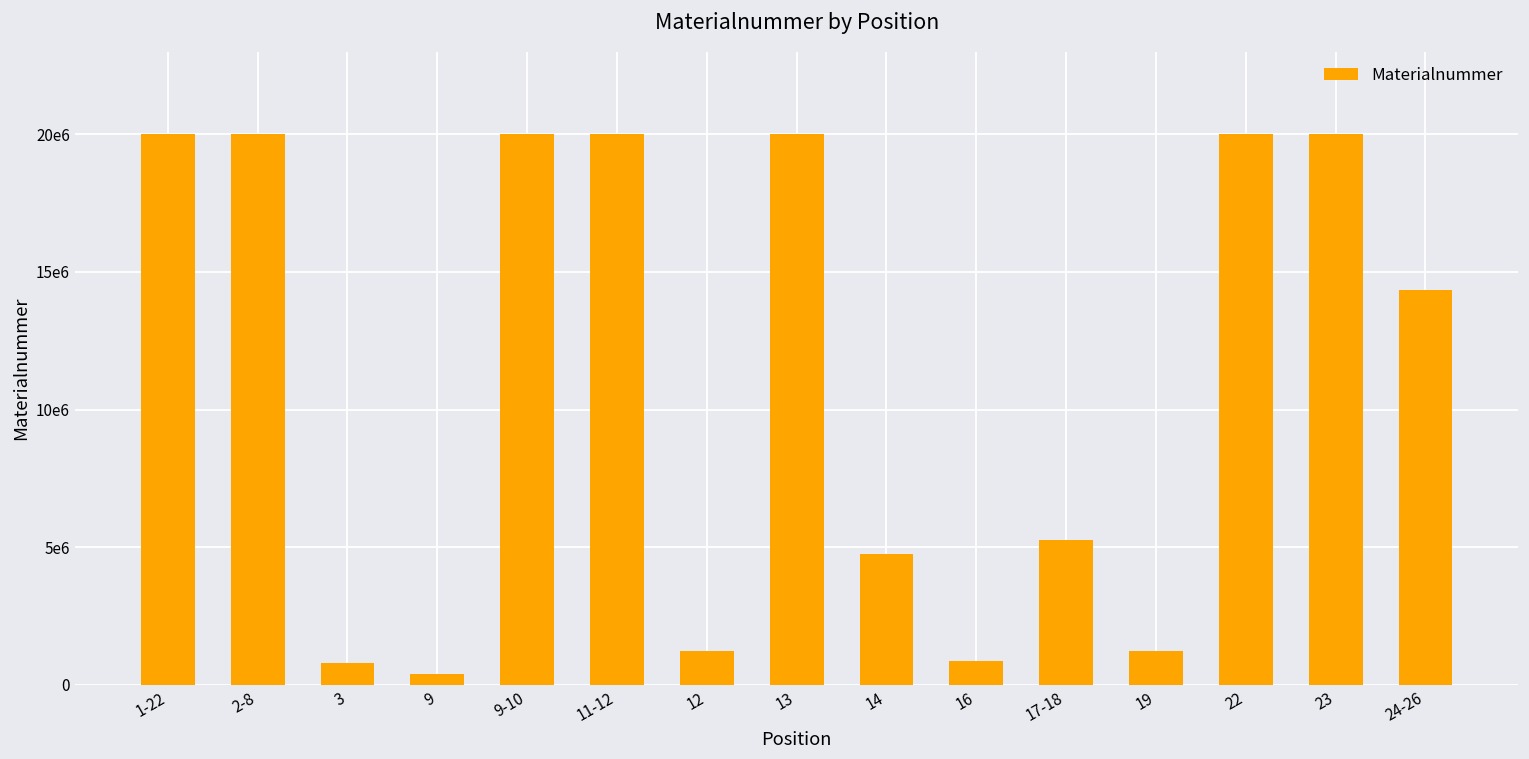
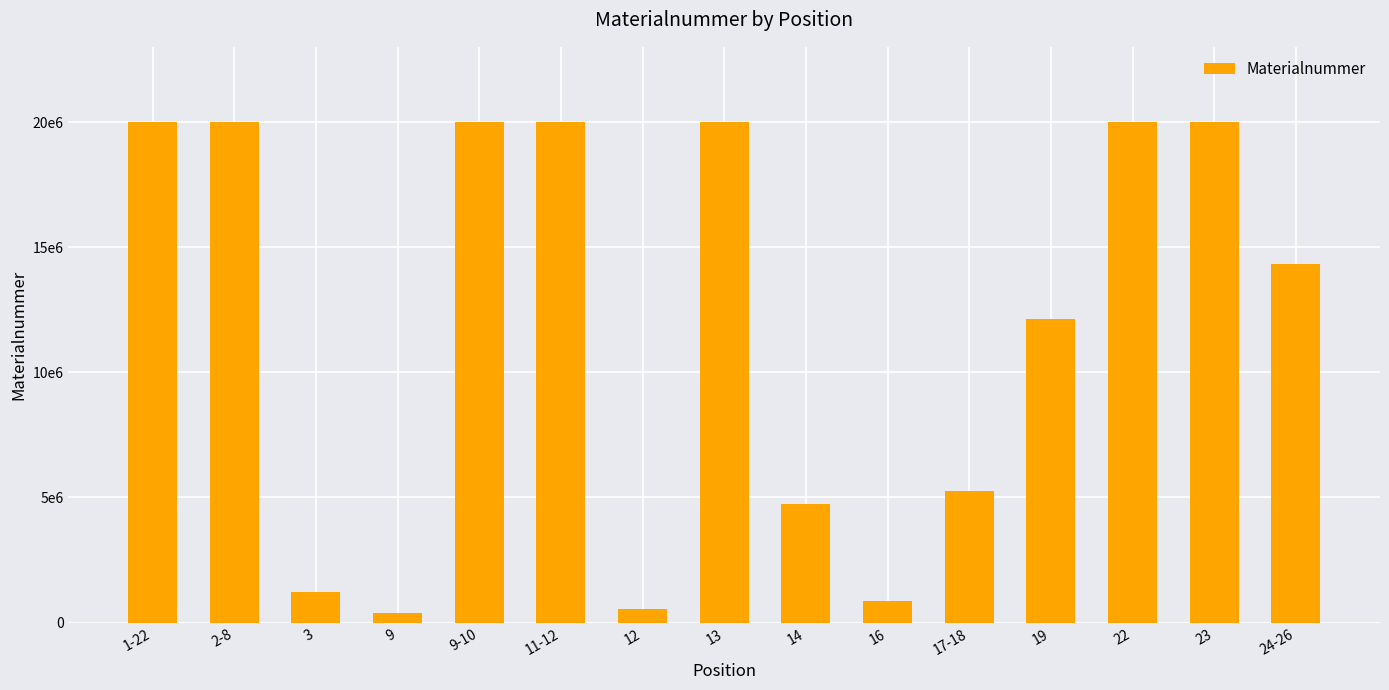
3: 800000 -> 1200000
12: 1200000 -> 500000
19: 1200000 -> 12100000
